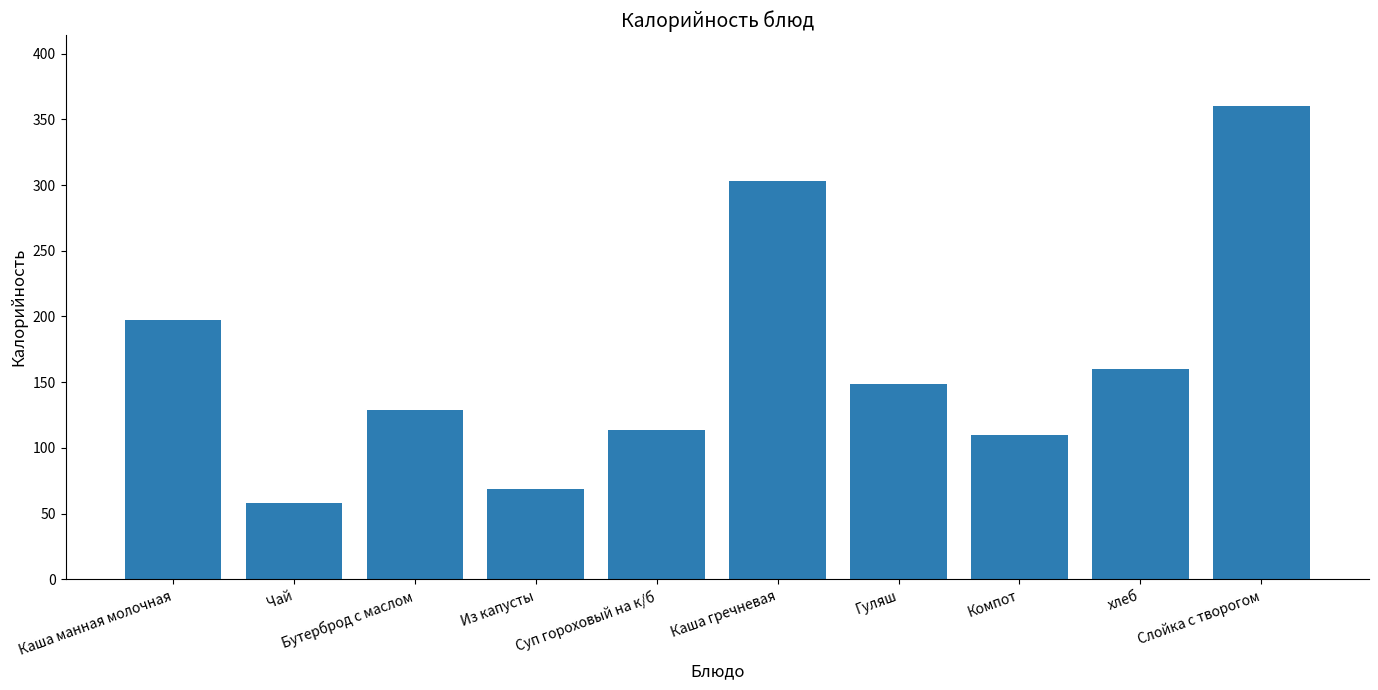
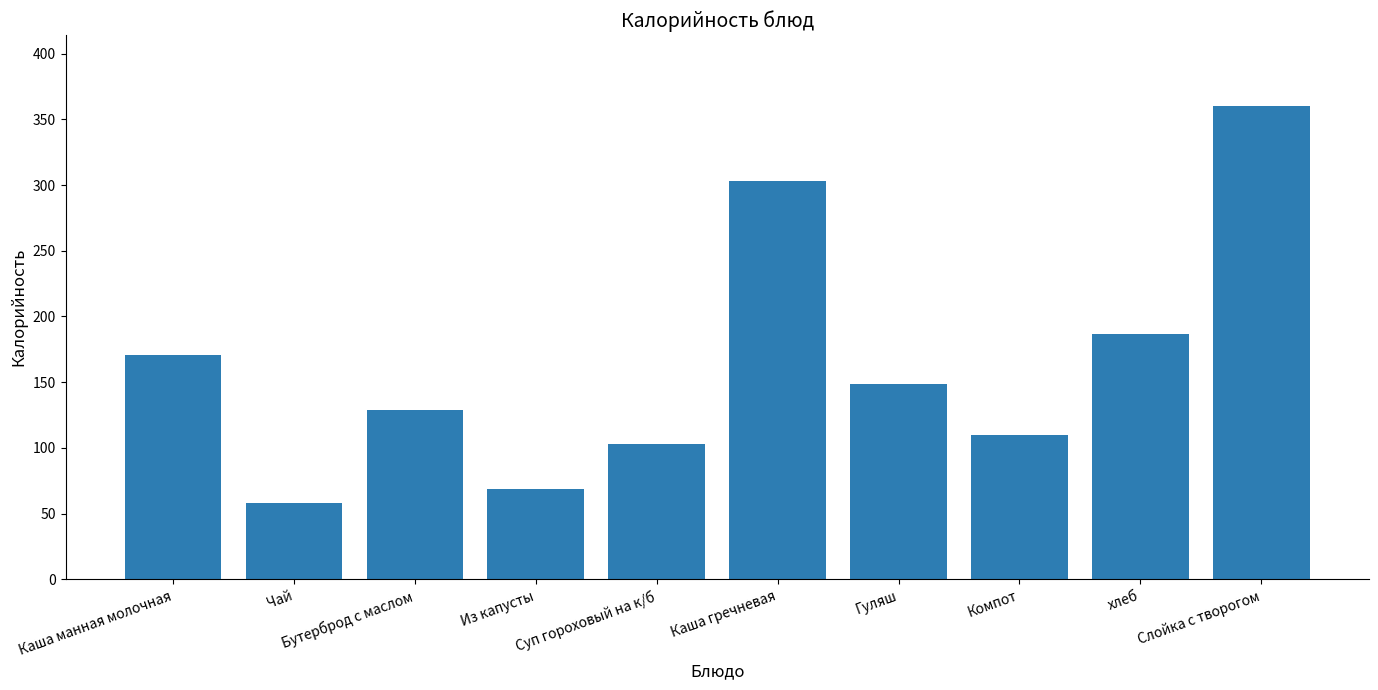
Каша манная молочная: 197 -> 171
Суп гороховый на к/б: 114 -> 103
хлеб: 160 -> 187
